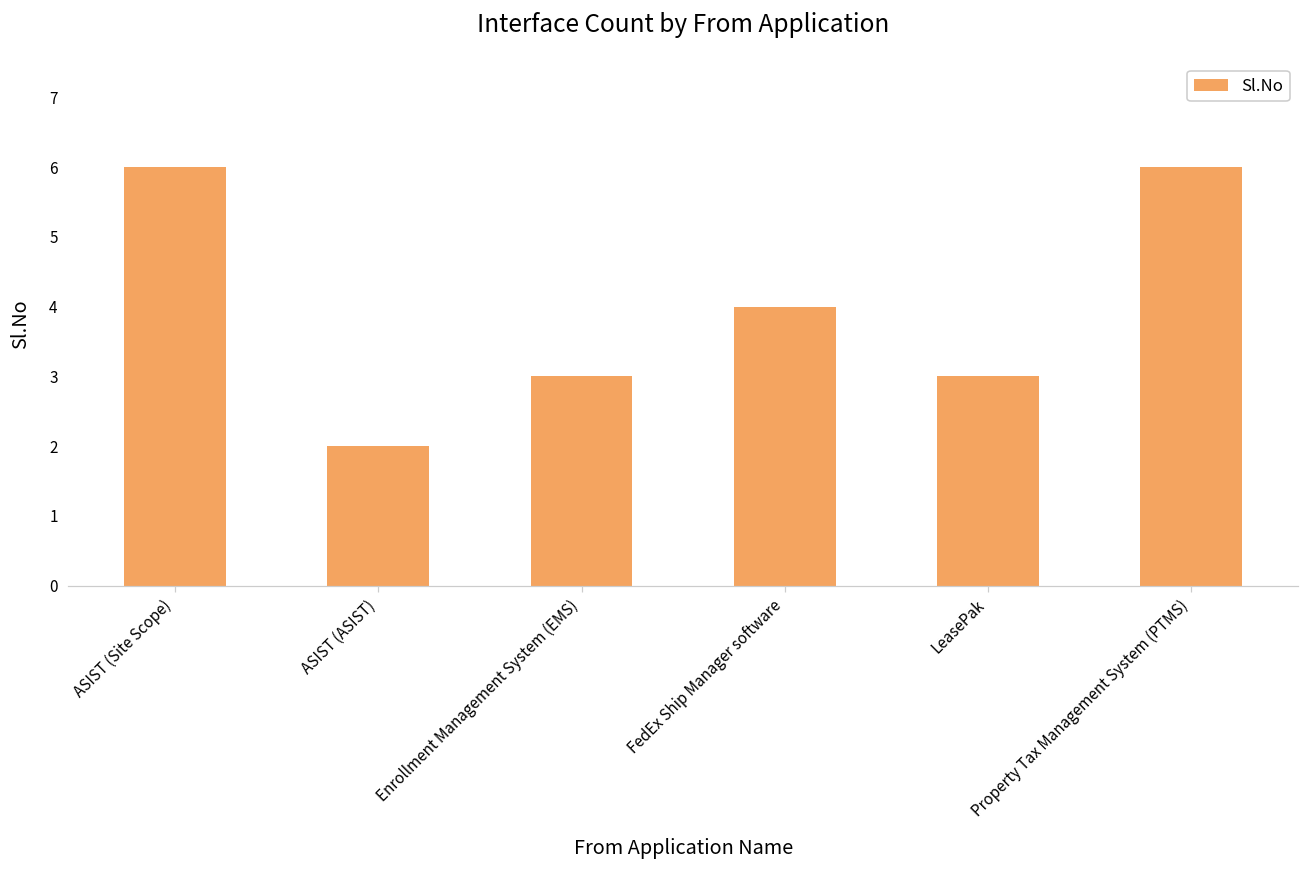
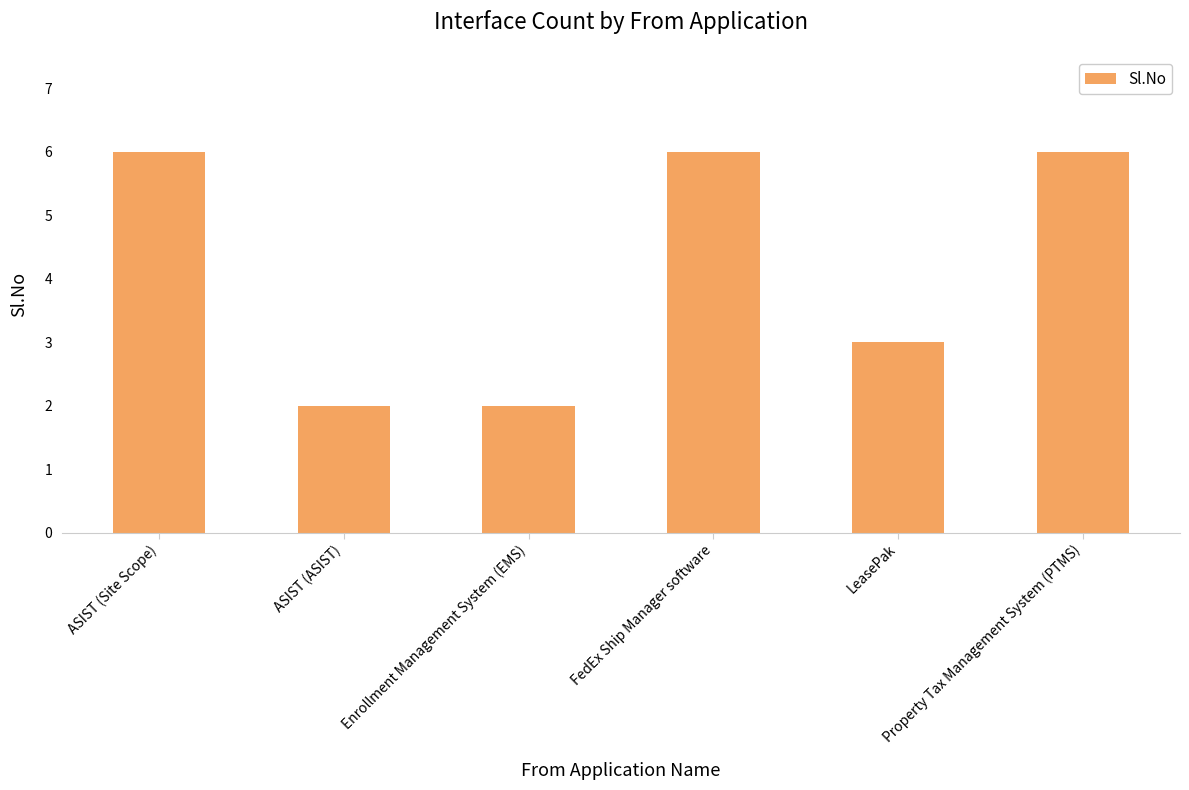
Enrollment Management System (EMS): 3 -> 2
FedEx Ship Manager software: 4 -> 6
